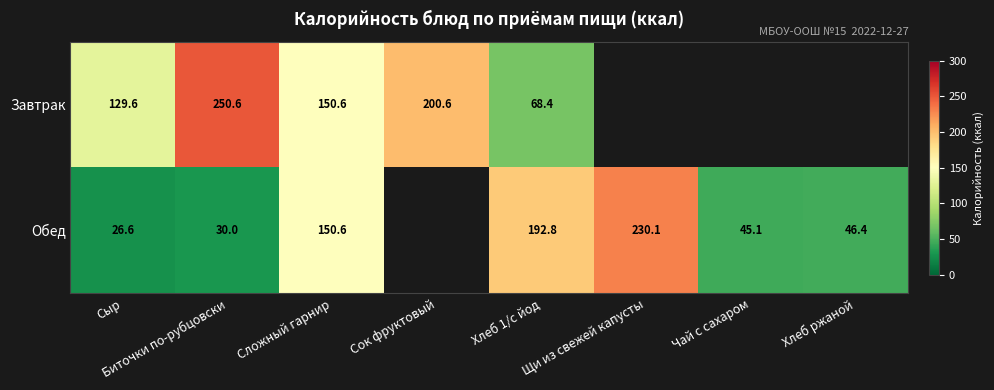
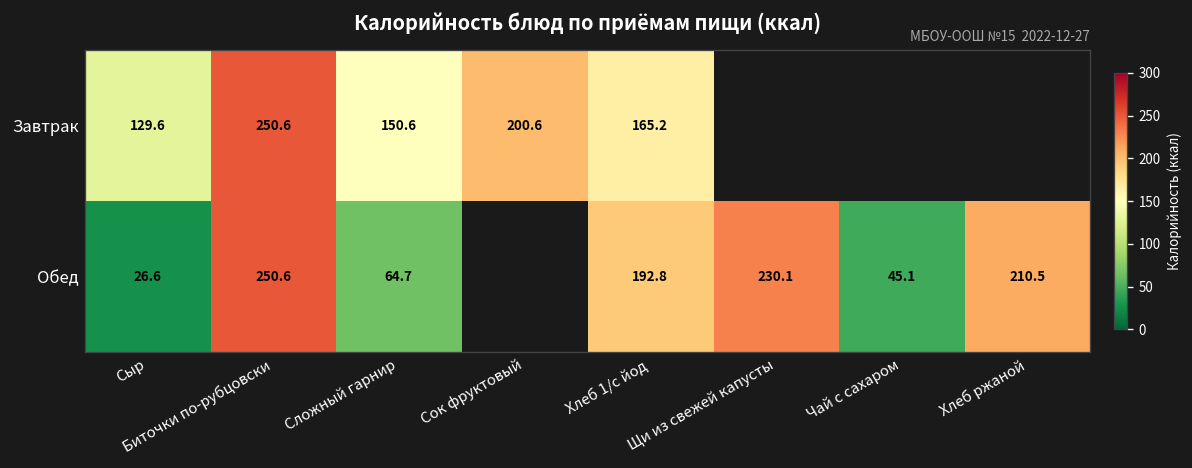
Завтрак, Хлеб 1/с йод: 68.4 -> 165.2
Обед, Биточки по-рубцовски: 30.0 -> 250.6
Обед, Сложный гарнир: 150.6 -> 64.7
Обед, Хлеб ржаной: 46.4 -> 210.5
